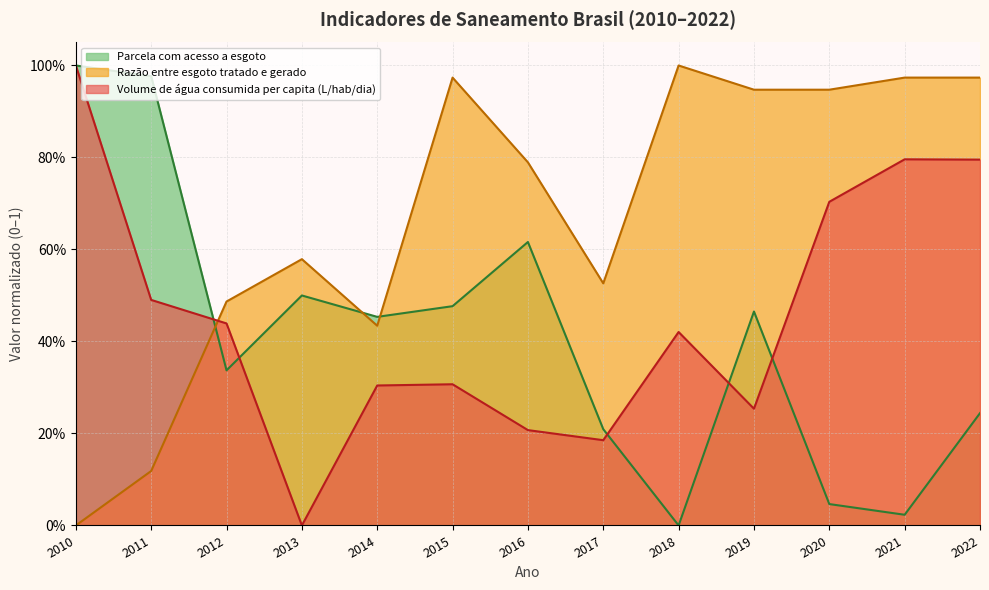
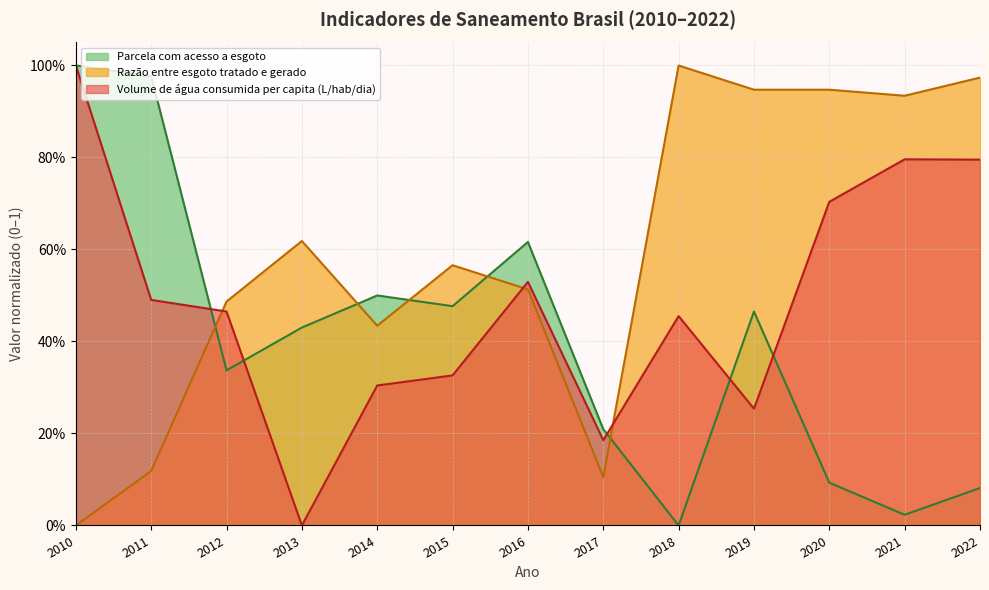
Volume de água consumida per capita (L/hab/dia), 2012: 44% -> 47%
Parcela com acesso a esgoto, 2013: 50% -> 43%
Razão entre esgoto tratado e gerado, 2013: 58% -> 62%
Parcela com acesso a esgoto, 2014: 45% -> 50%
Razão entre esgoto tratado e gerado, 2015: 97% -> 57%
Volume de água consumida per capita (L/hab/dia), 2015: 31% -> 33%
Razão entre esgoto tratado e gerado, 2016: 79% -> 51%
Volume de água consumida per capita (L/hab/dia), 2016: 21% -> 53%
Razão entre esgoto tratado e gerado, 2017: 53% -> 11%
Volume de água consumida per capita (L/hab/dia), 2018: 42% -> 46%
Parcela com acesso a esgoto, 2020: 5% -> 9%
Razão entre esgoto tratado e gerado, 2021: 97% -> 93%
Parcela com acesso a esgoto, 2022: 24% -> 8%
